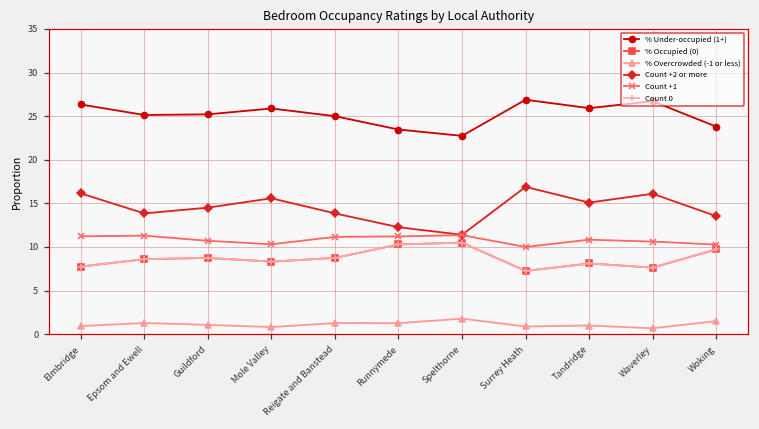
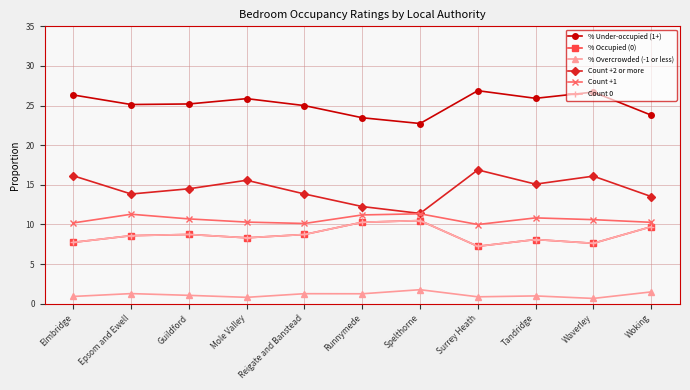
Count +1, Elmbridge: 11 -> 10
Count +1, Reigate and Banstead: 11 -> 10
